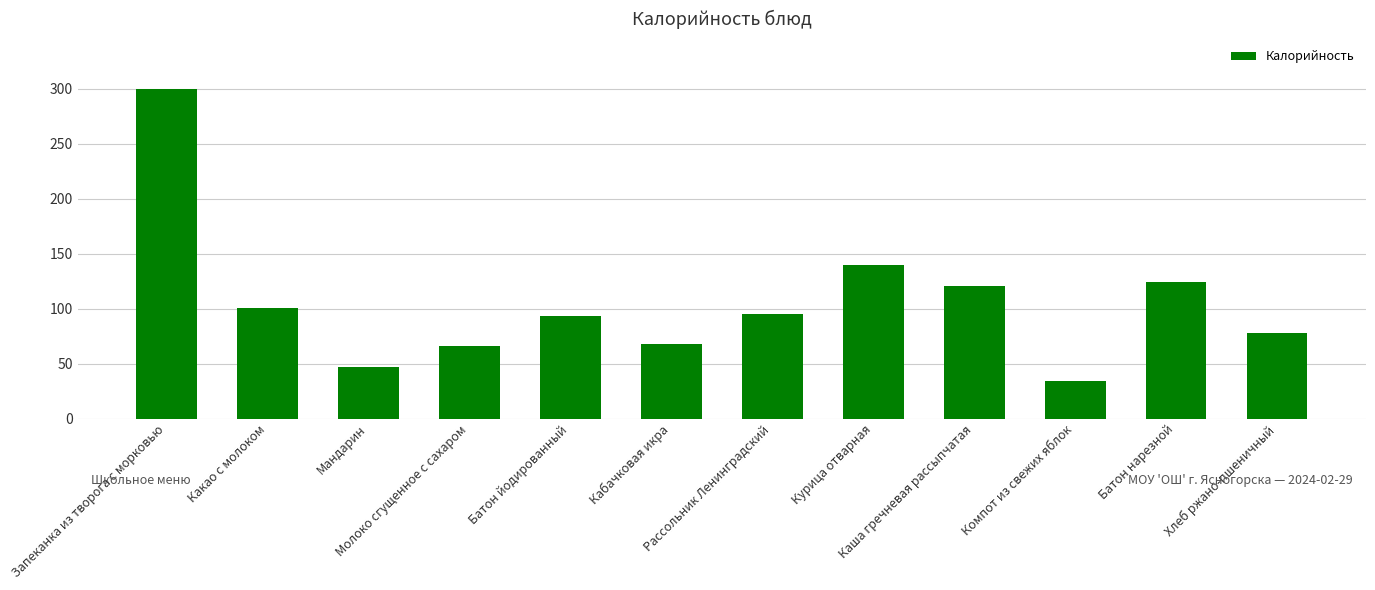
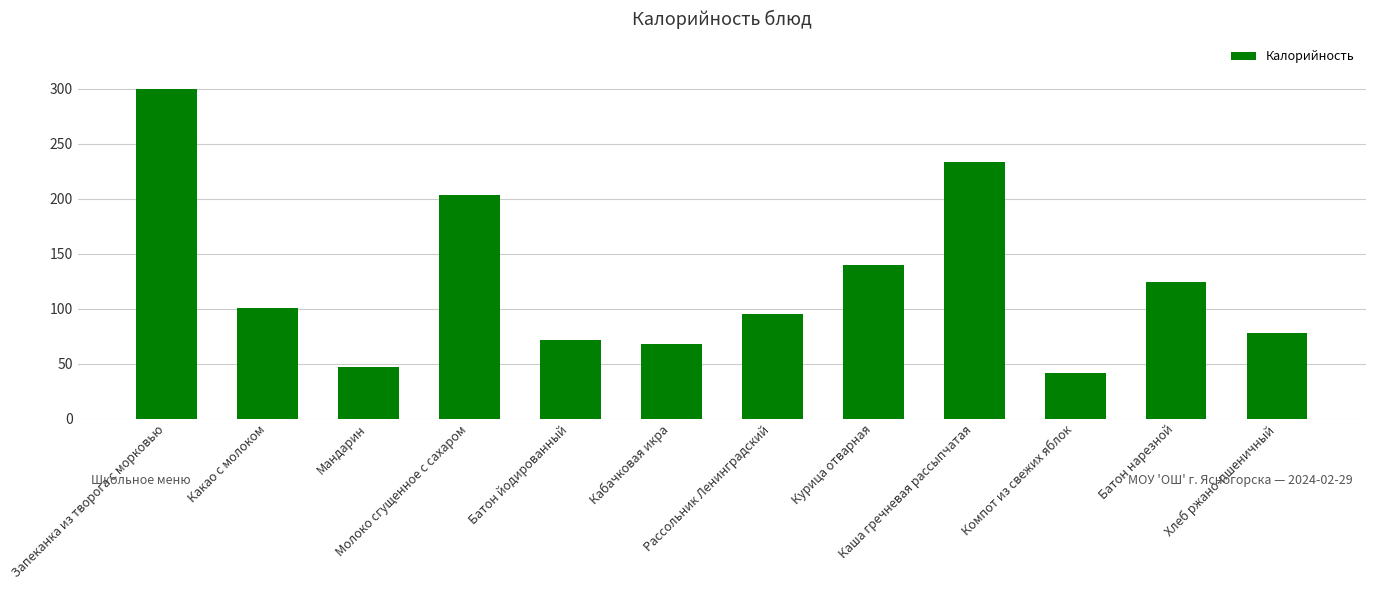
Молоко сгущенное с сахаром: 66 -> 203
Батон йодированный: 93 -> 71
Каша гречневая рассыпчатая: 121 -> 234
Компот из свежих яблок: 34 -> 42
